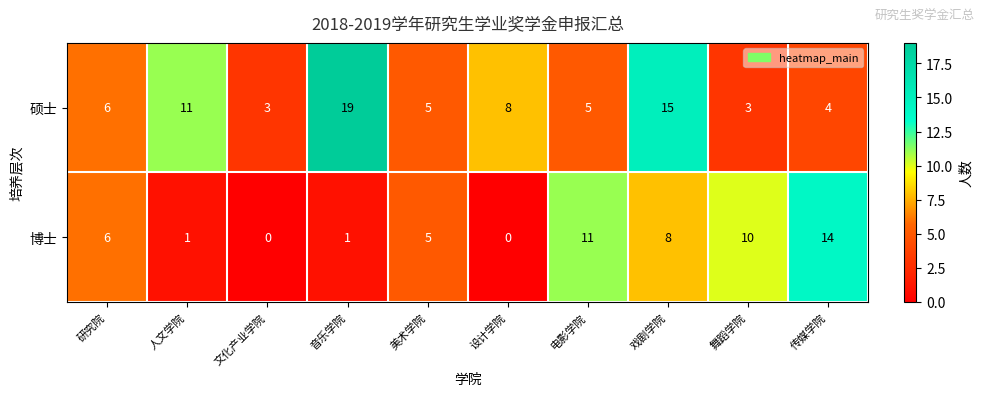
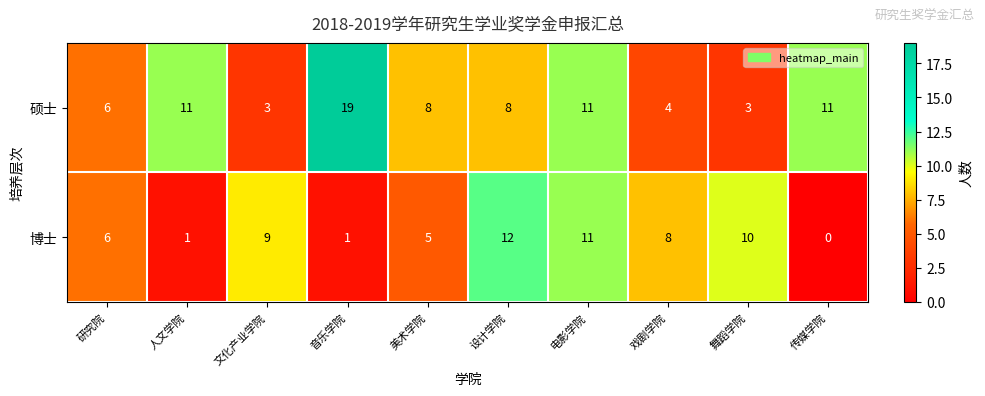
硕士, 美术学院: 5 -> 8
硕士, 电影学院: 5 -> 11
硕士, 戏剧学院: 15 -> 4
硕士, 传媒学院: 4 -> 11
博士, 文化产业学院: 0 -> 9
博士, 设计学院: 0 -> 12
博士, 传媒学院: 14 -> 0
